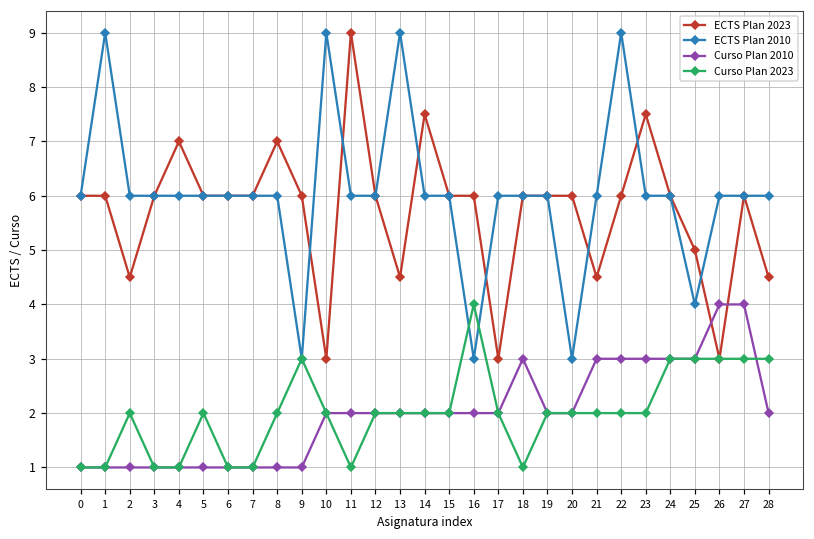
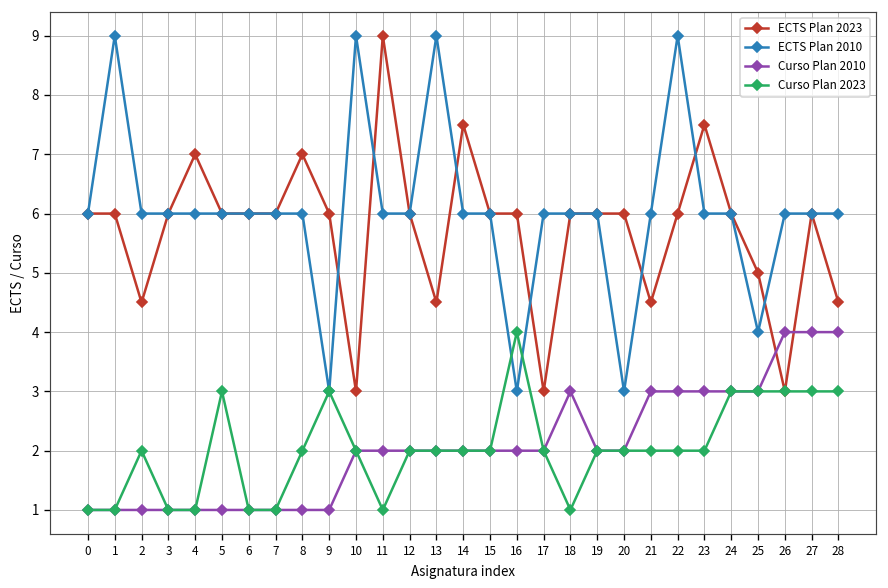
Curso Plan 2023, 5: 2 -> 3
Curso Plan 2010, 28: 2 -> 4
